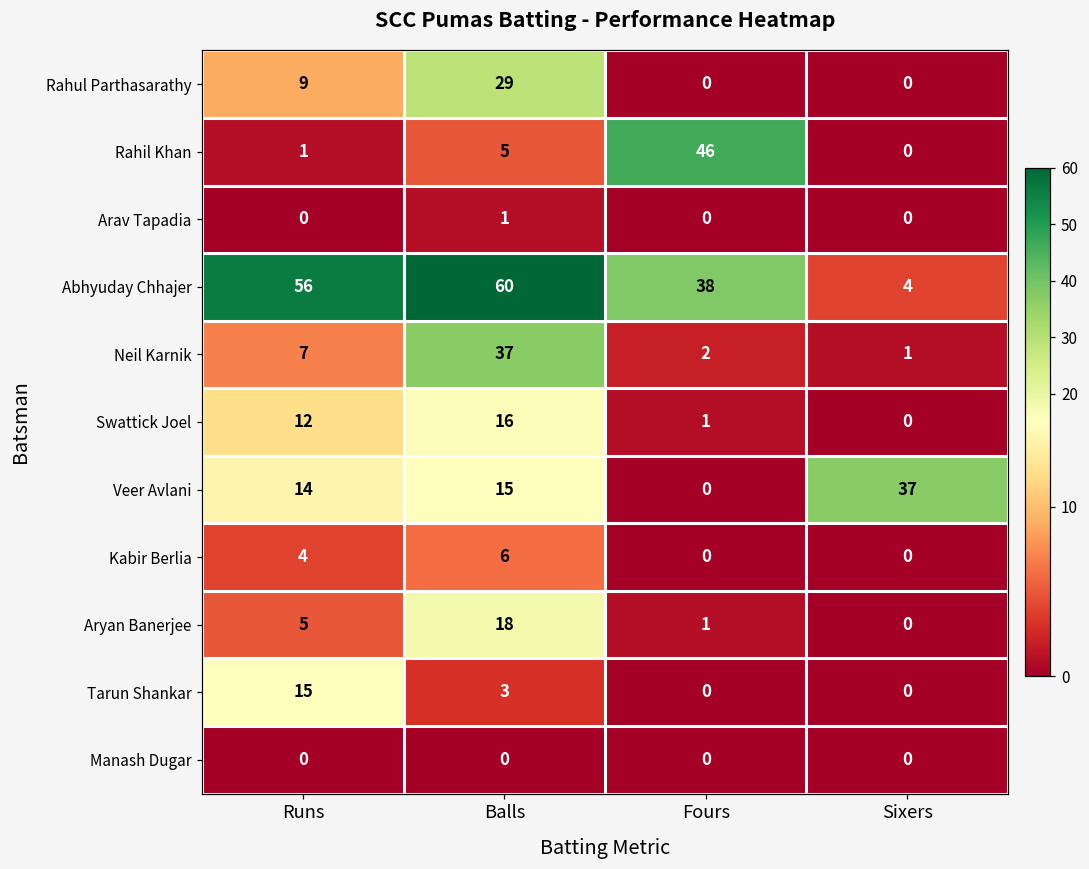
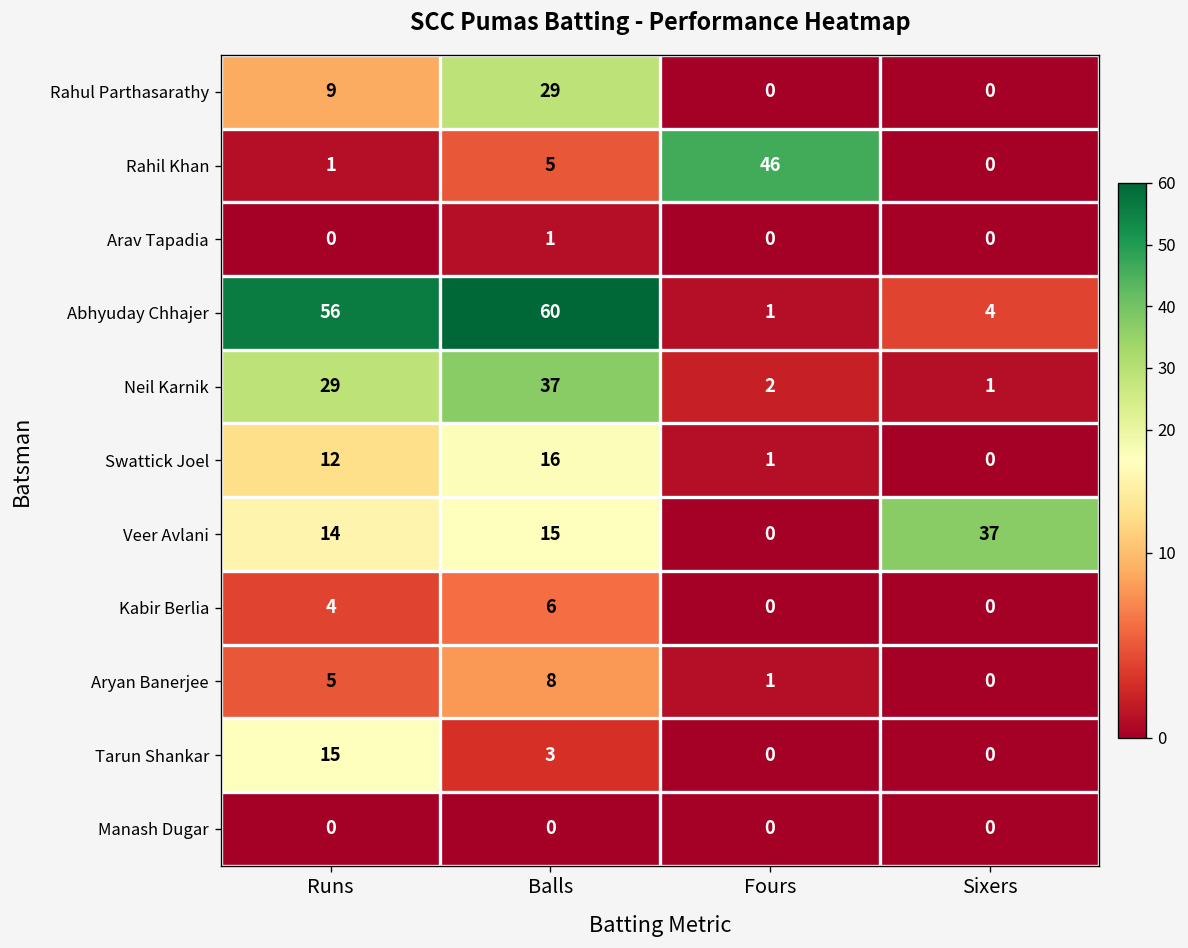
Abhyuday Chhajer, Fours: 38 -> 1
Neil Karnik, Runs: 7 -> 29
Aryan Banerjee, Balls: 18 -> 8
